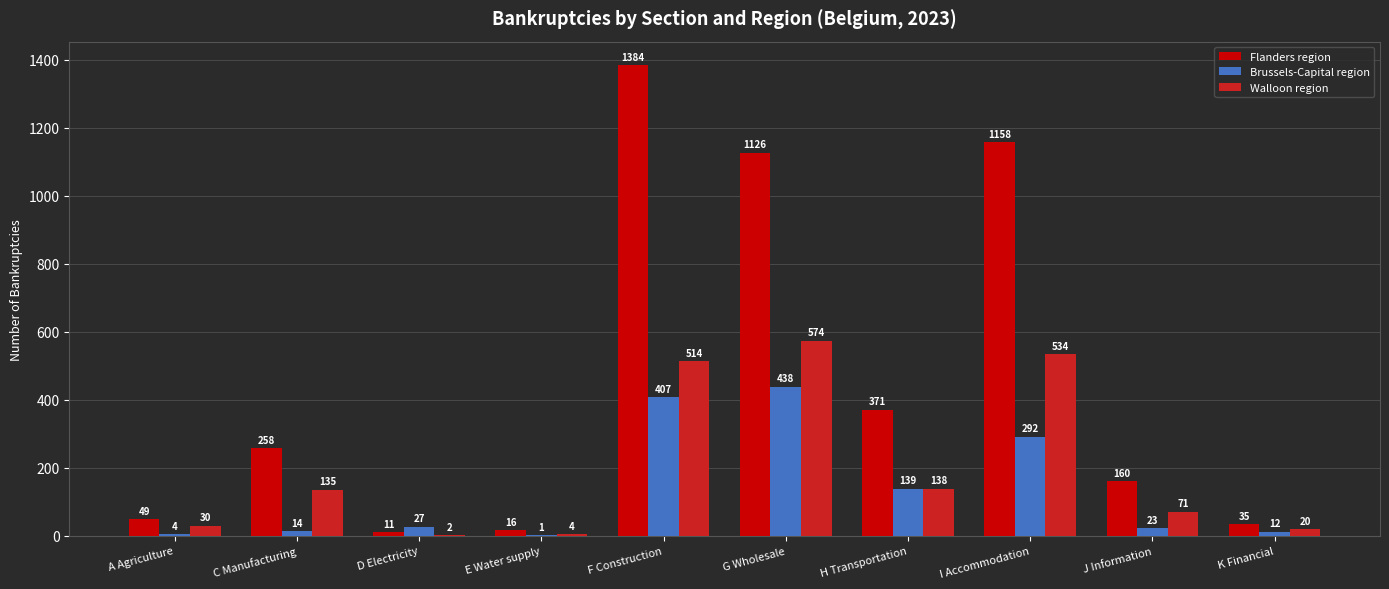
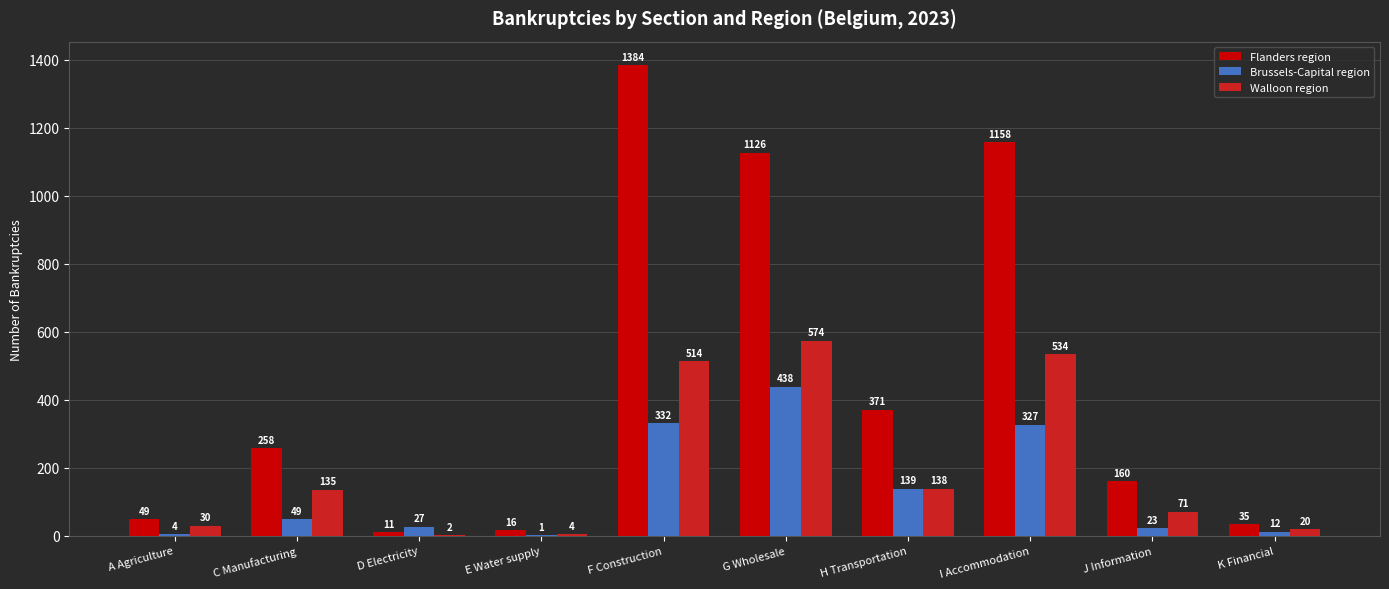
Brussels-Capital region, C Manufacturing: 14 -> 49
Brussels-Capital region, F Construction: 407 -> 332
Brussels-Capital region, I Accommodation: 292 -> 327
